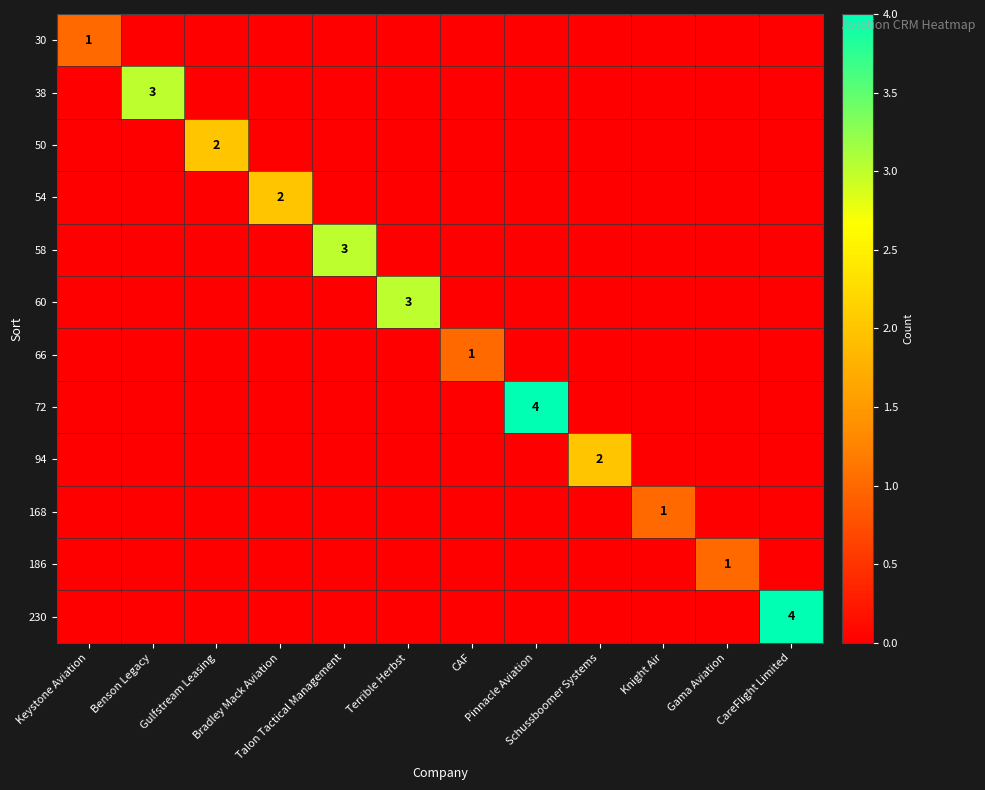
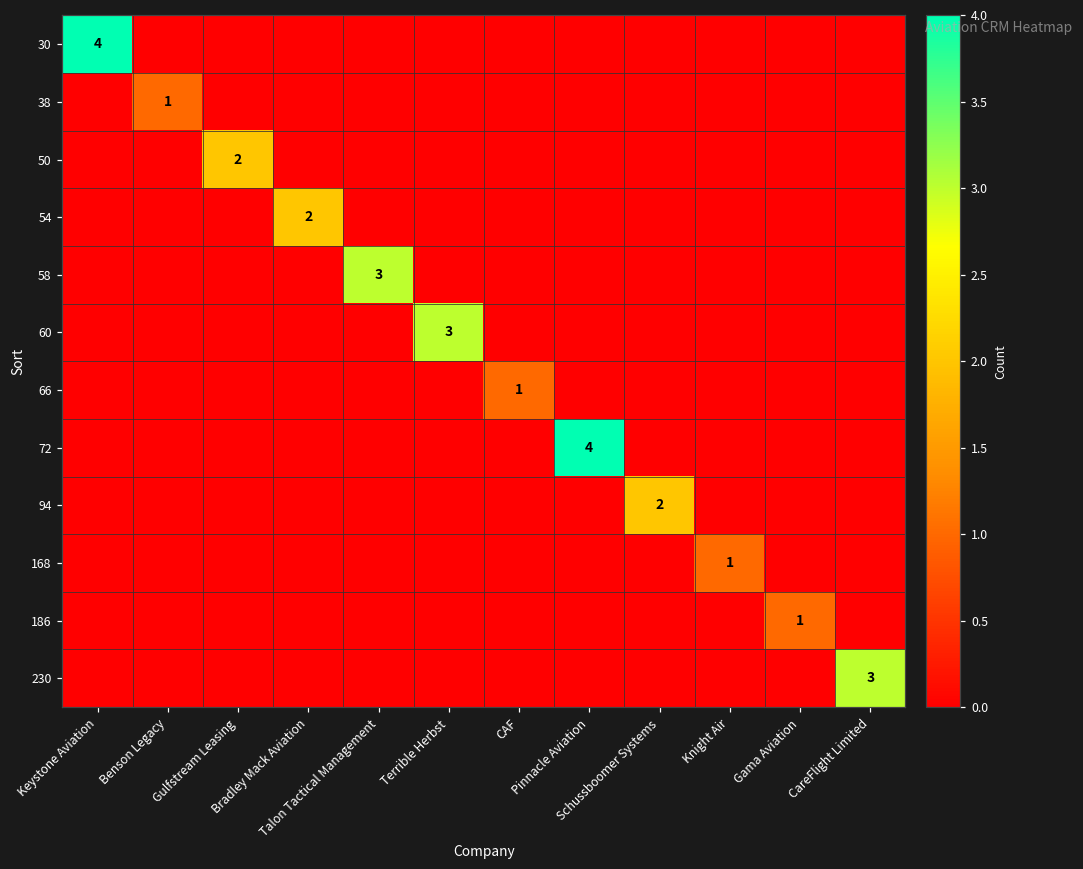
30, Keystone Aviation: 1 -> 4
38, Benson Legacy: 3 -> 1
230, CareFlight Limited: 4 -> 3
